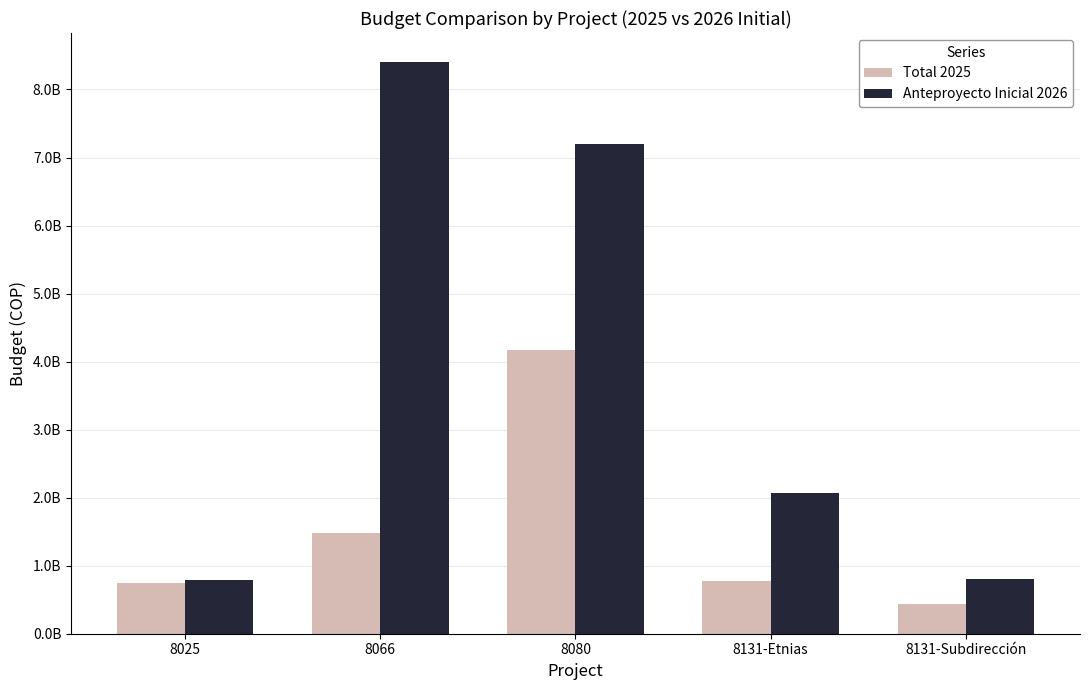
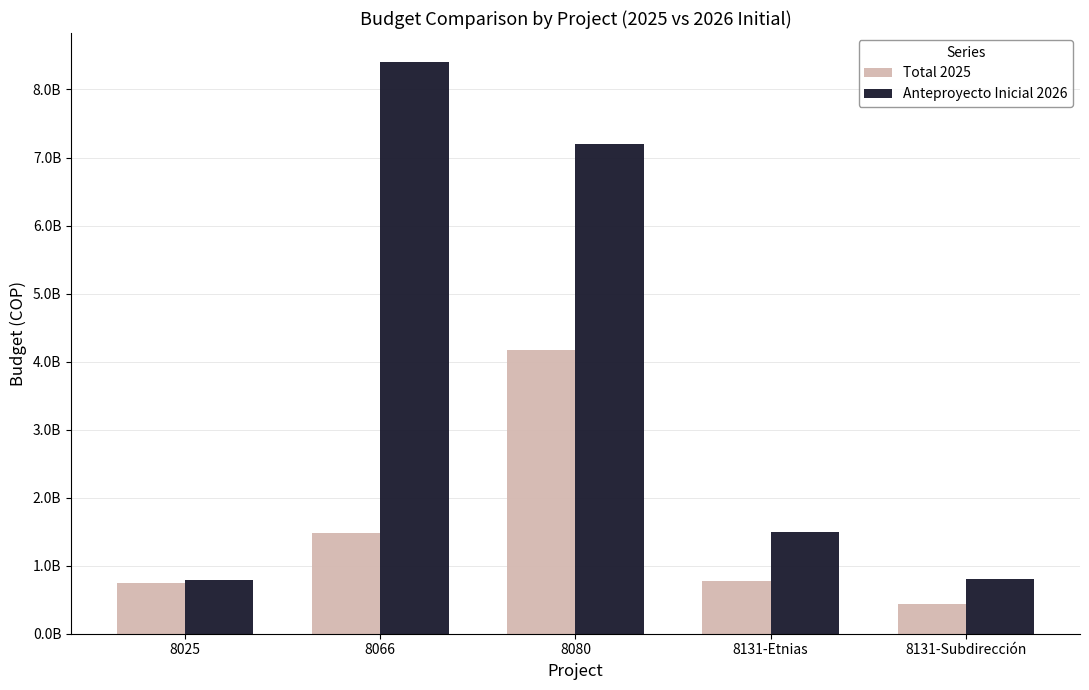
Anteproyecto Inicial 2026, 8131-Etnias: 2100000000 -> 1500000000
